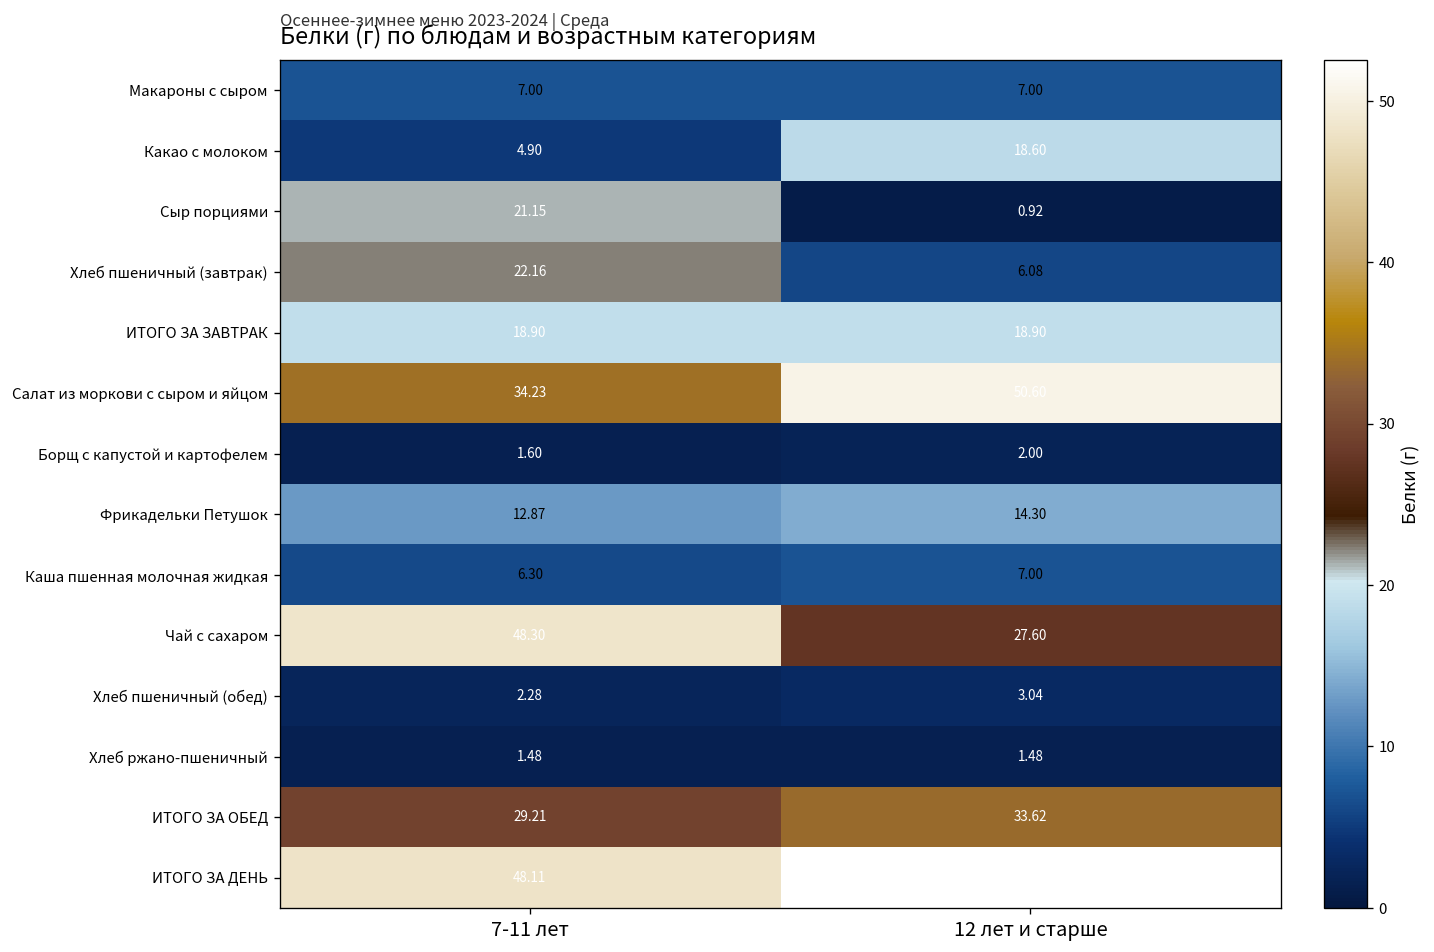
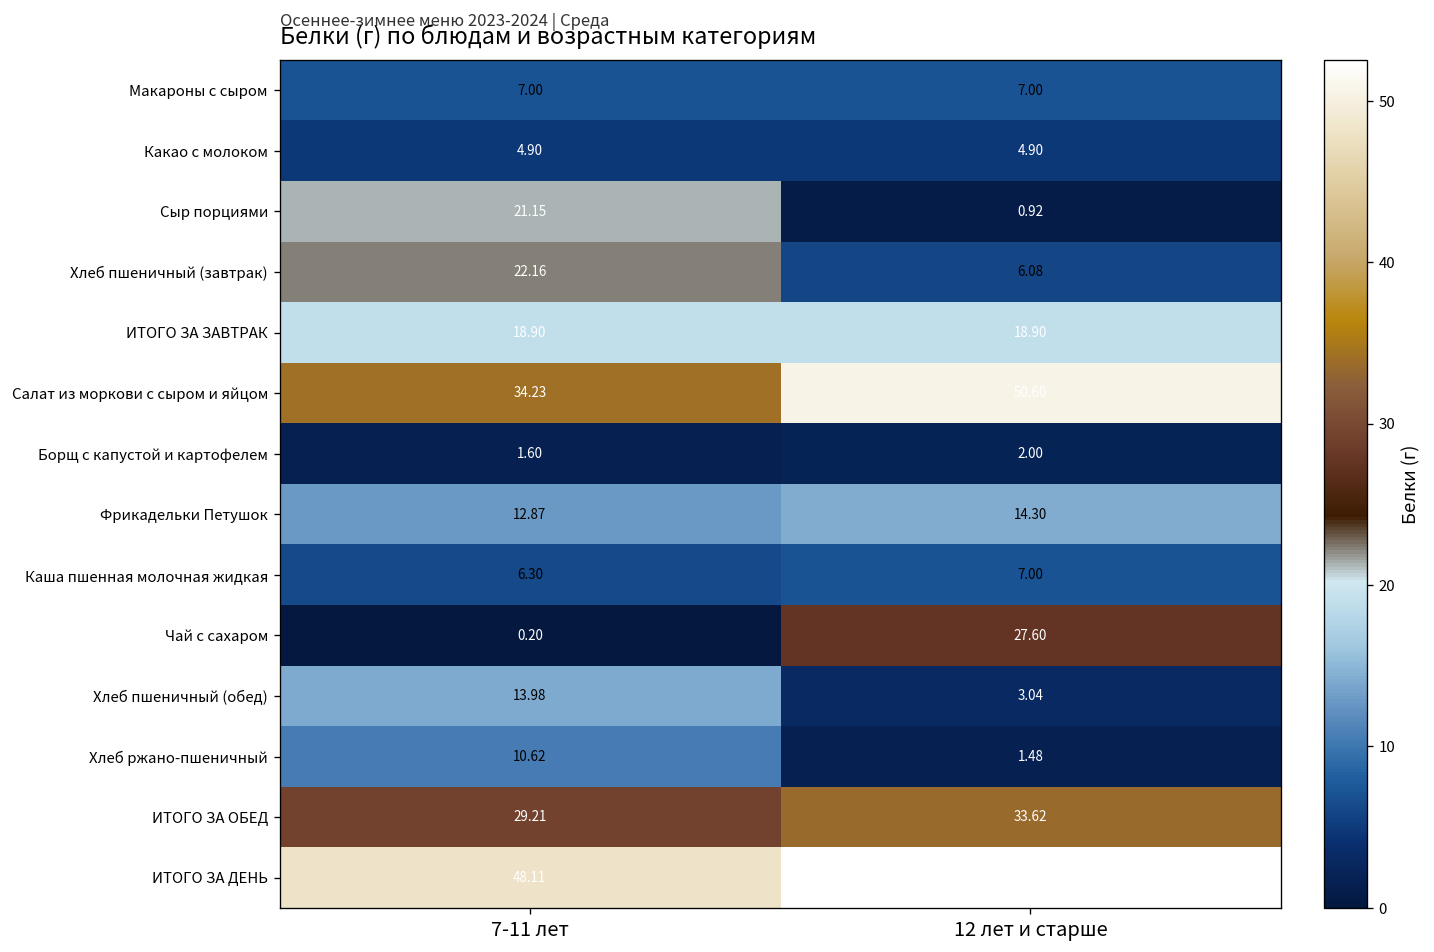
Какао с молоком, 12 лет и старше: 18.60 -> 4.90
Чай с сахаром, 7-11 лет: 48.30 -> 0.20
Хлеб пшеничный (обед), 7-11 лет: 2.28 -> 13.98
Хлеб ржано-пшеничный, 7-11 лет: 1.48 -> 10.62
